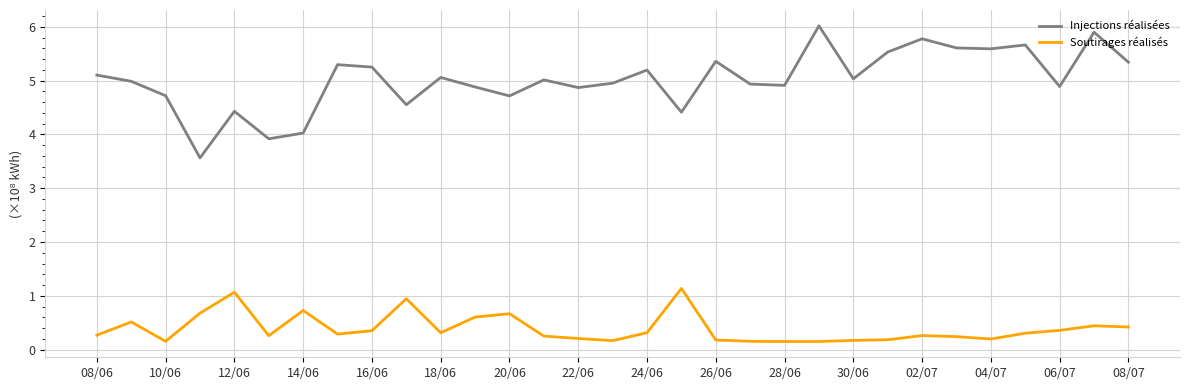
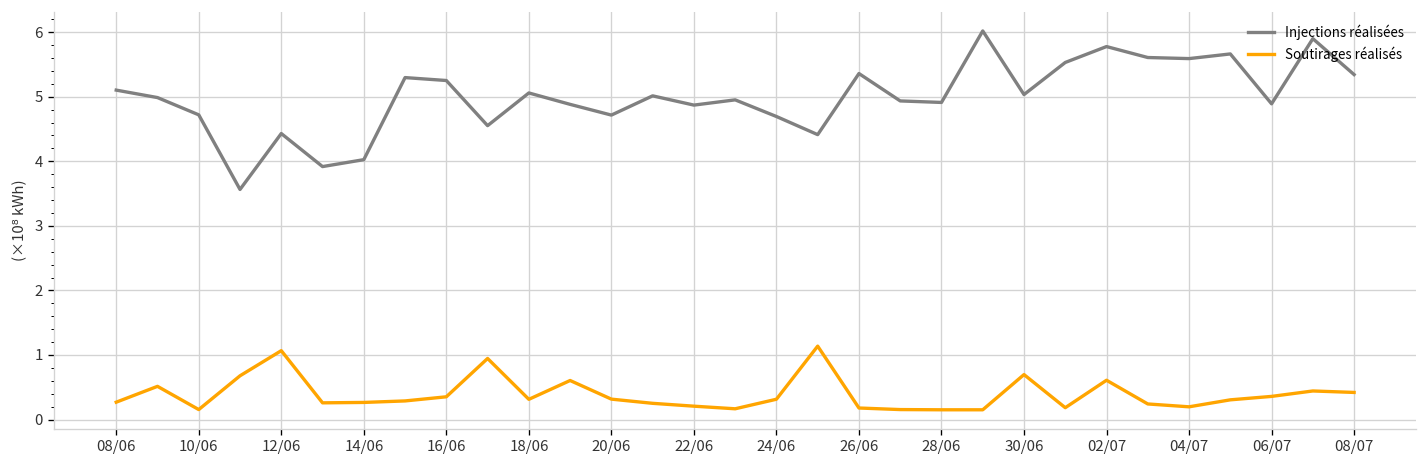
Soutirages réalisés, 14/06: 0.7 -> 0.3
Soutirages réalisés, 20/06: 0.7 -> 0.3
Injections réalisées, 24/06: 5.2 -> 4.7
Soutirages réalisés, 30/06: 0.2 -> 0.7
Soutirages réalisés, 02/07: 0.3 -> 0.6
